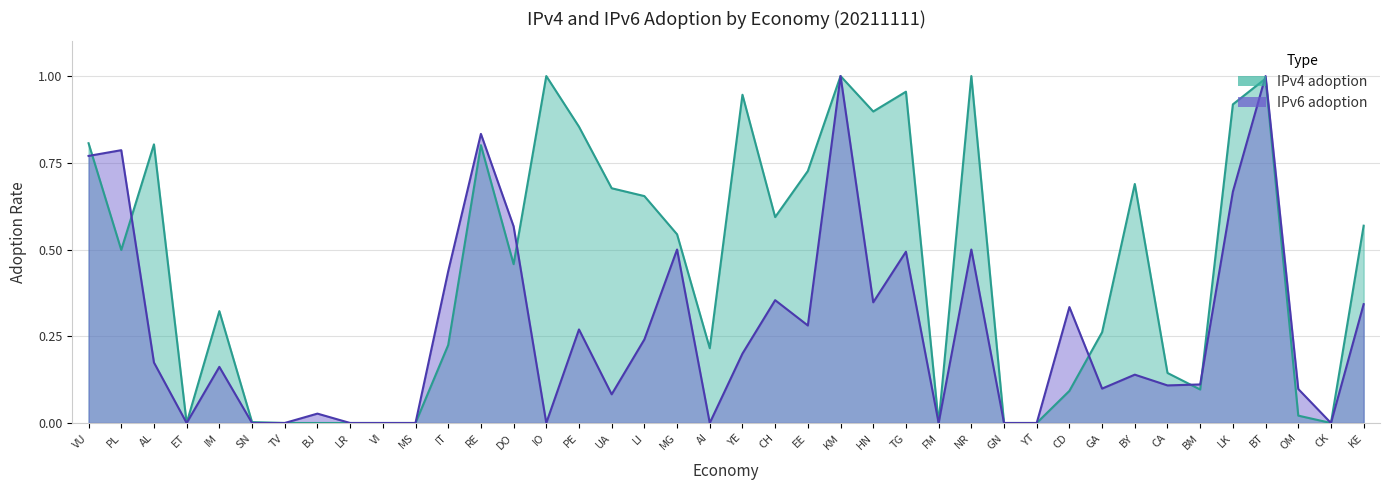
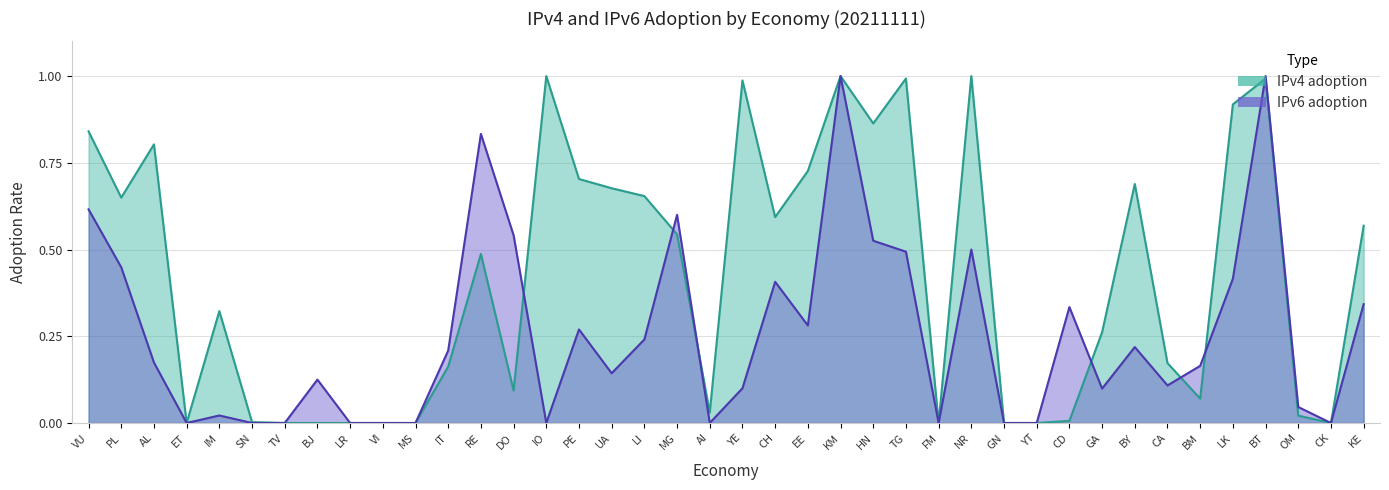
IPv4 adoption, VU: 0.81 -> 0.84
IPv6 adoption, VU: 0.77 -> 0.62
IPv4 adoption, PL: 0.50 -> 0.65
IPv6 adoption, PL: 0.79 -> 0.45
IPv6 adoption, IM: 0.16 -> 0.02
IPv6 adoption, BJ: 0.03 -> 0.13
IPv4 adoption, IT: 0.22 -> 0.16
IPv6 adoption, IT: 0.44 -> 0.21
IPv4 adoption, RE: 0.80 -> 0.49
IPv4 adoption, DO: 0.46 -> 0.09
IPv6 adoption, DO: 0.57 -> 0.54
IPv4 adoption, PE: 0.85 -> 0.70
IPv6 adoption, UA: 0.08 -> 0.14
IPv6 adoption, MG: 0.5 -> 0.6
IPv4 adoption, AI: 0.22 -> 0.03
IPv4 adoption, YE: 0.95 -> 0.99
IPv6 adoption, YE: 0.2 -> 0.1
IPv6 adoption, CH: 0.35 -> 0.41
IPv4 adoption, HN: 0.90 -> 0.86
IPv6 adoption, HN: 0.35 -> 0.53
IPv4 adoption, TG: 0.95 -> 0.99
IPv4 adoption, CD: 0.09 -> 0.01
IPv6 adoption, BY: 0.14 -> 0.22
IPv4 adoption, CA: 0.14 -> 0.17
IPv4 adoption, BM: 0.10 -> 0.07
IPv6 adoption, BM: 0.11 -> 0.16
IPv6 adoption, LK: 0.67 -> 0.42
IPv6 adoption, OM: 0.10 -> 0.05
